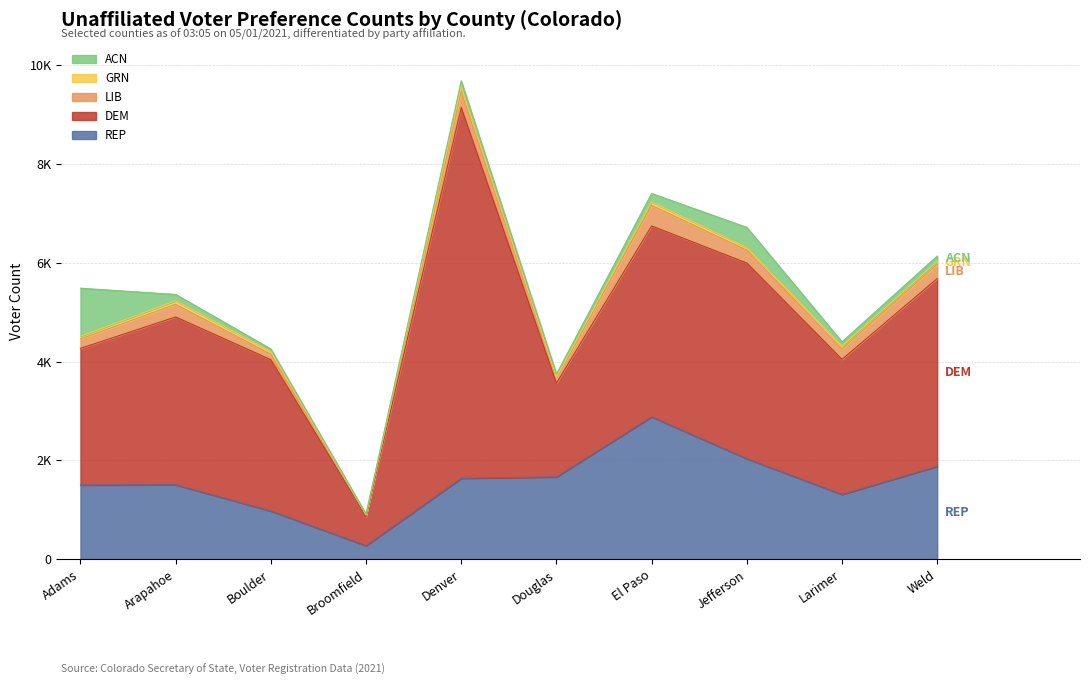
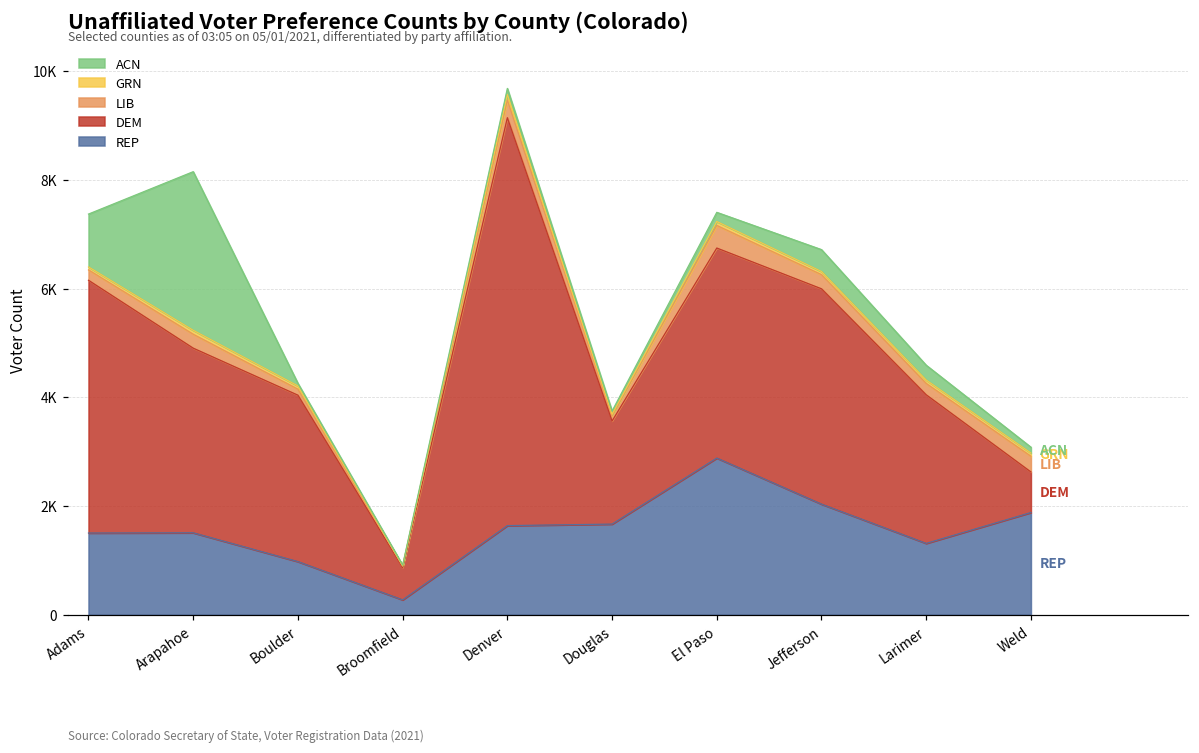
DEM, Adams: 2800 -> 4700
ACN, Arapahoe: 100 -> 2900
ACN, Larimer: 100 -> 300
DEM, Weld: 3800 -> 700
